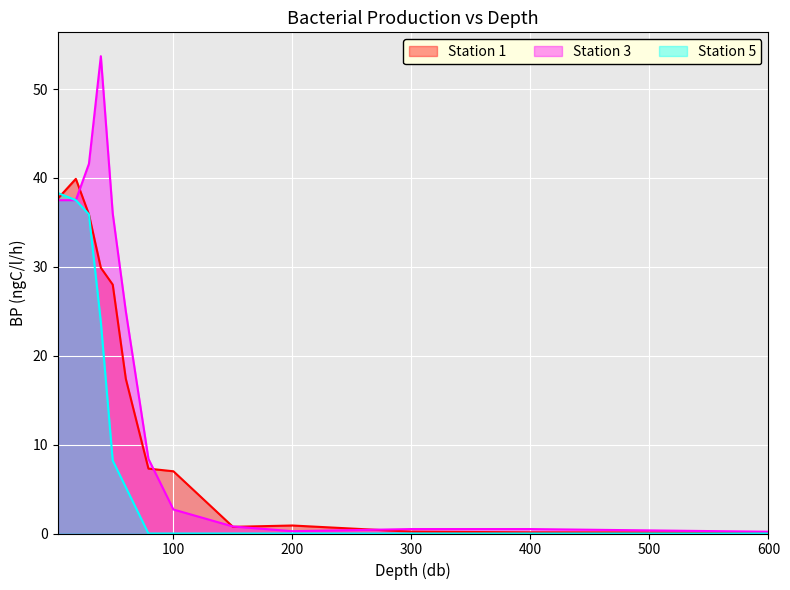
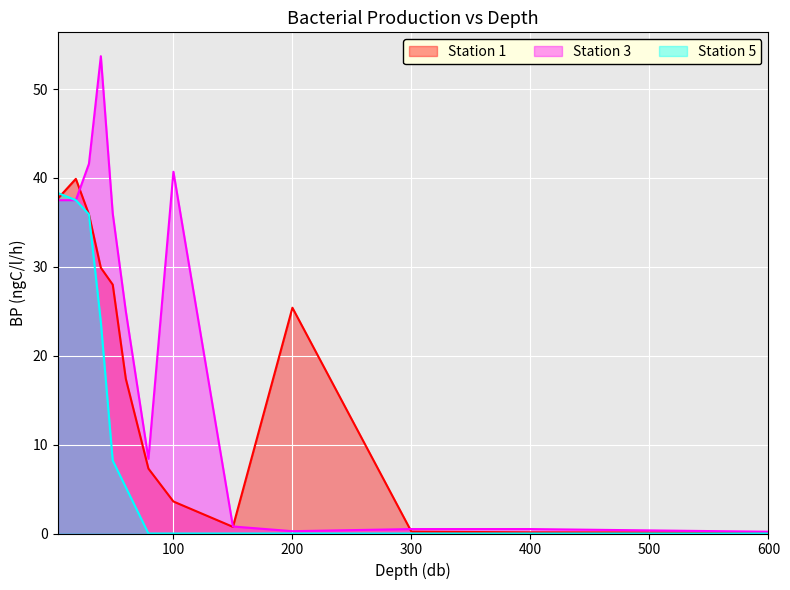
Station 1, 100: 7 -> 4
Station 3, 100: 3 -> 41
Station 1, 200: 1 -> 25
